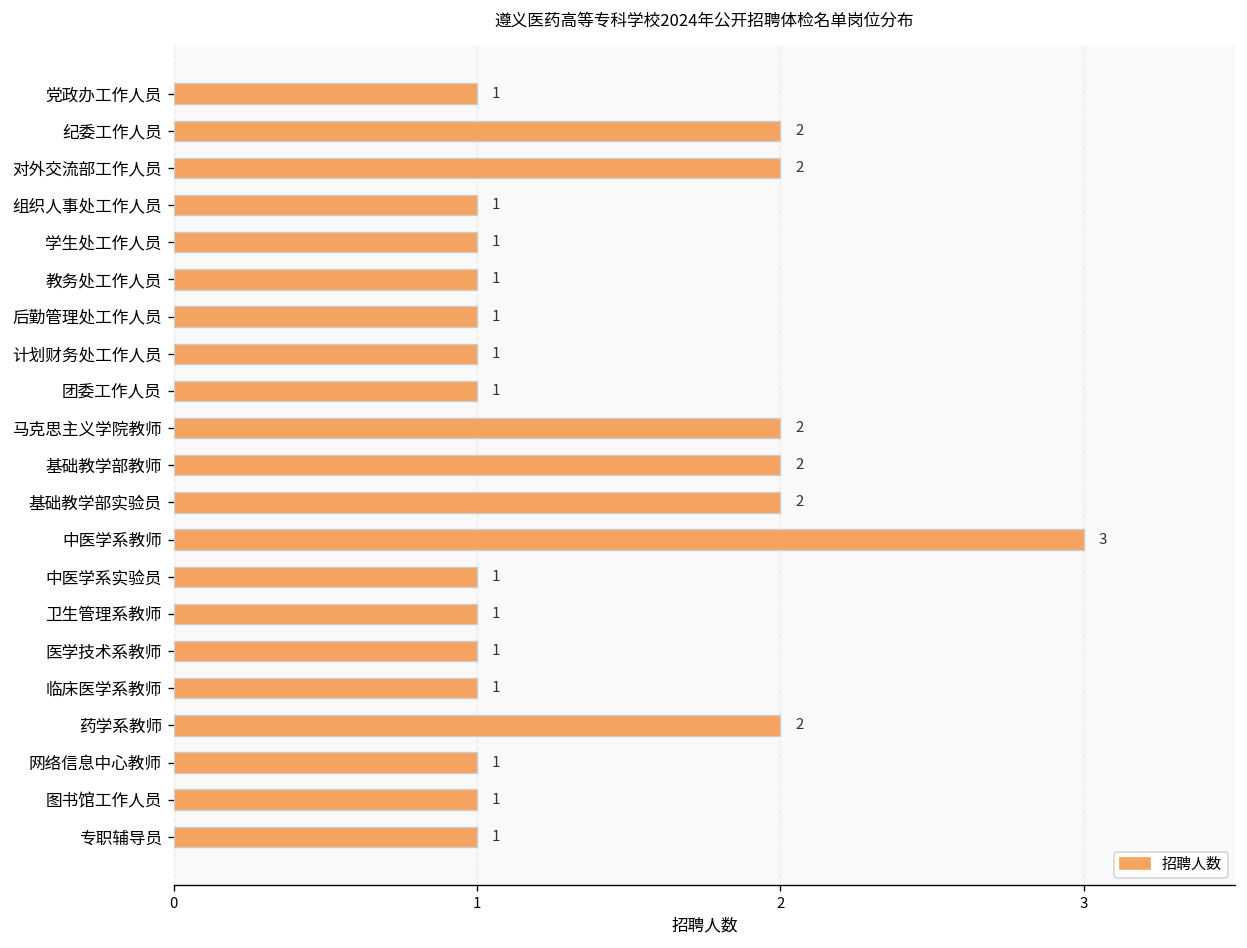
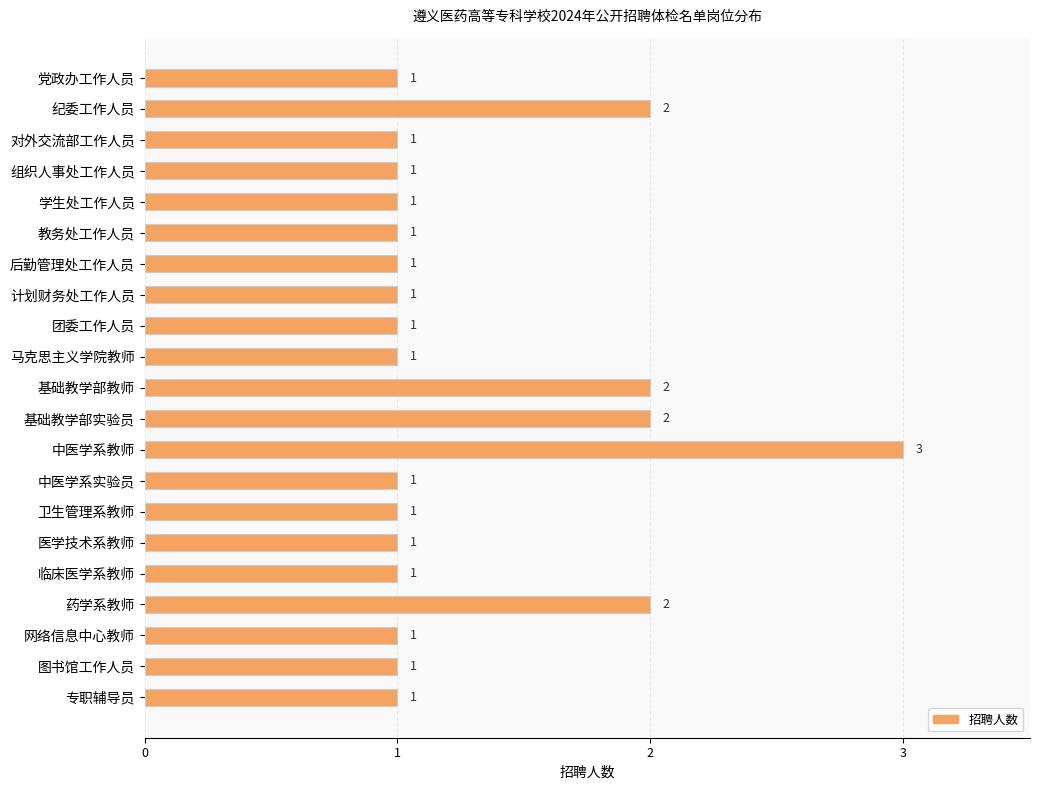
对外交流部工作人员: 2 -> 1
马克思主义学院教师: 2 -> 1
